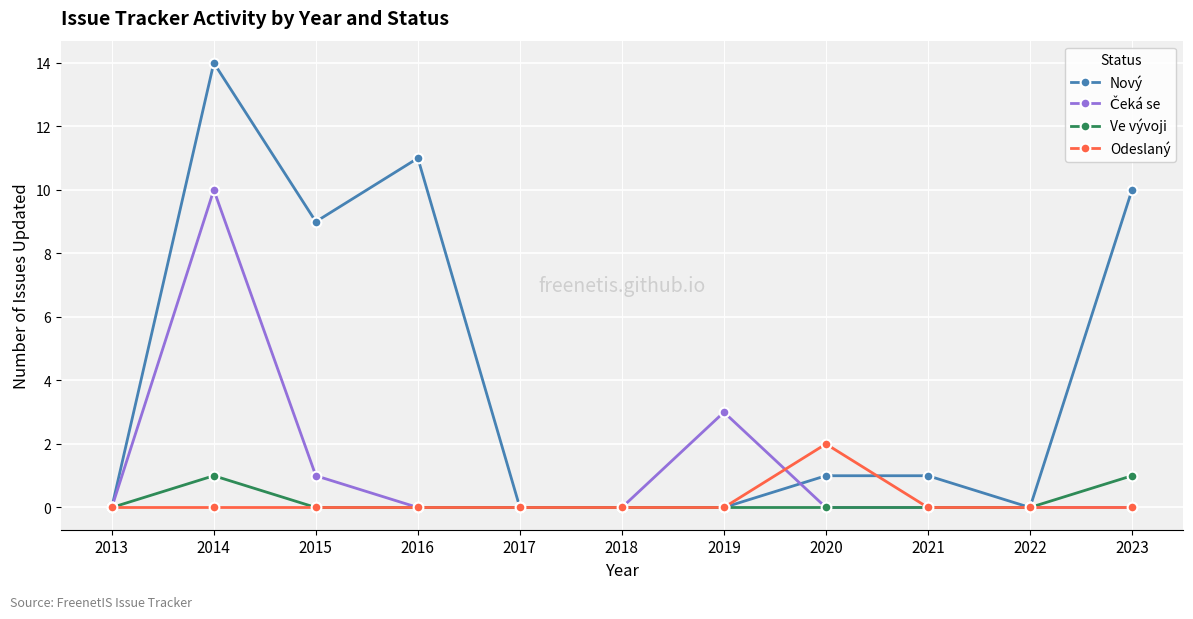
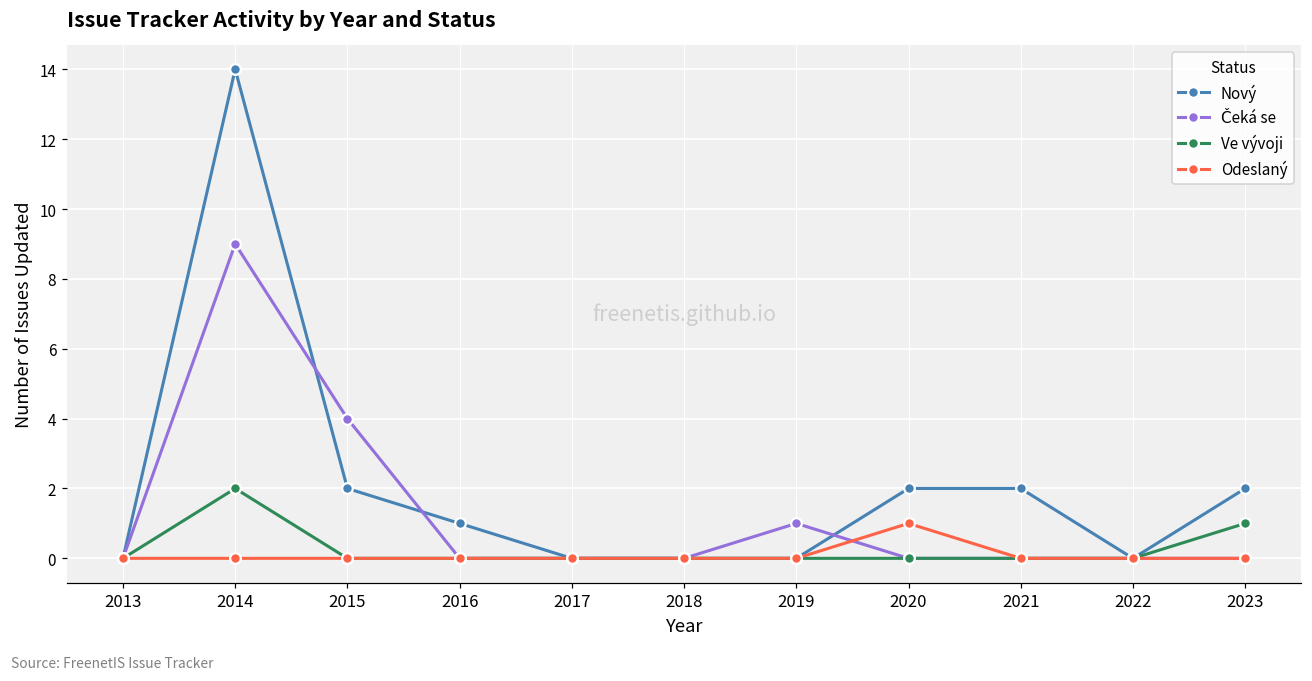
Čeká se, 2014: 10 -> 9
Ve vývoji, 2014: 1 -> 2
Nový, 2015: 9 -> 2
Čeká se, 2015: 1 -> 4
Nový, 2016: 11 -> 1
Čeká se, 2019: 3 -> 1
Nový, 2020: 1 -> 2
Odeslaný, 2020: 2 -> 1
Nový, 2021: 1 -> 2
Nový, 2023: 10 -> 2
